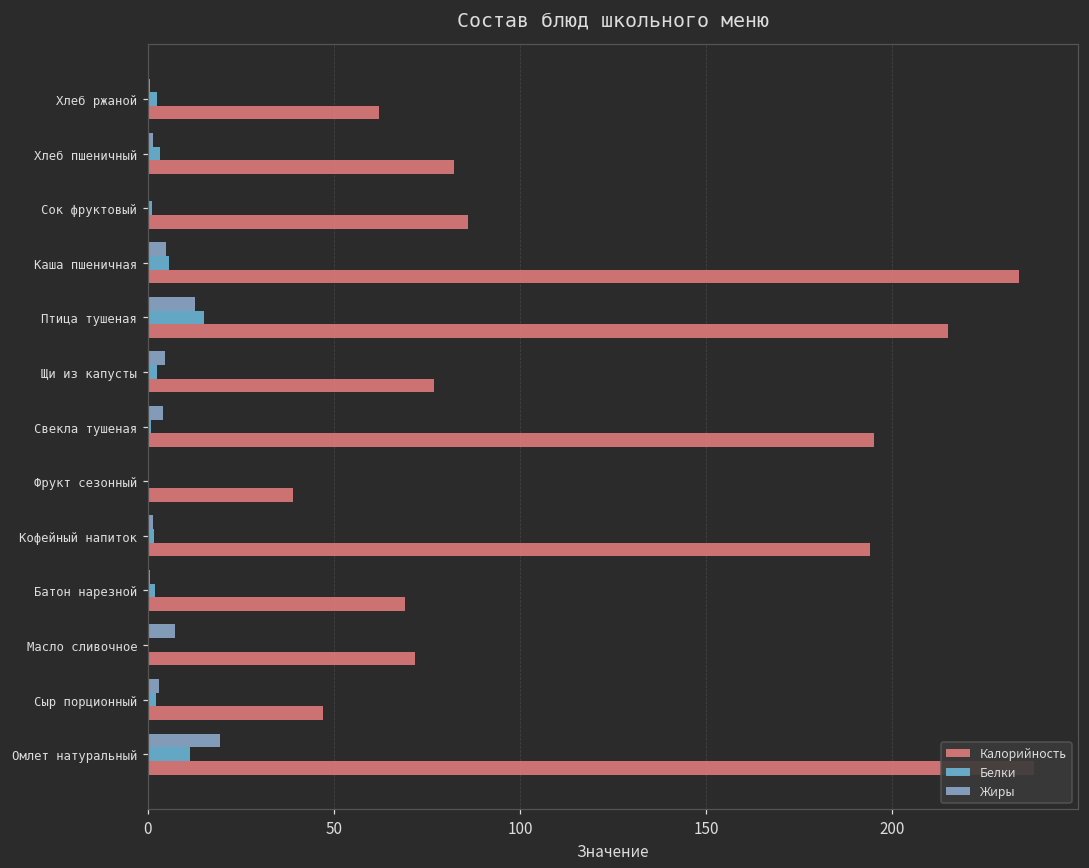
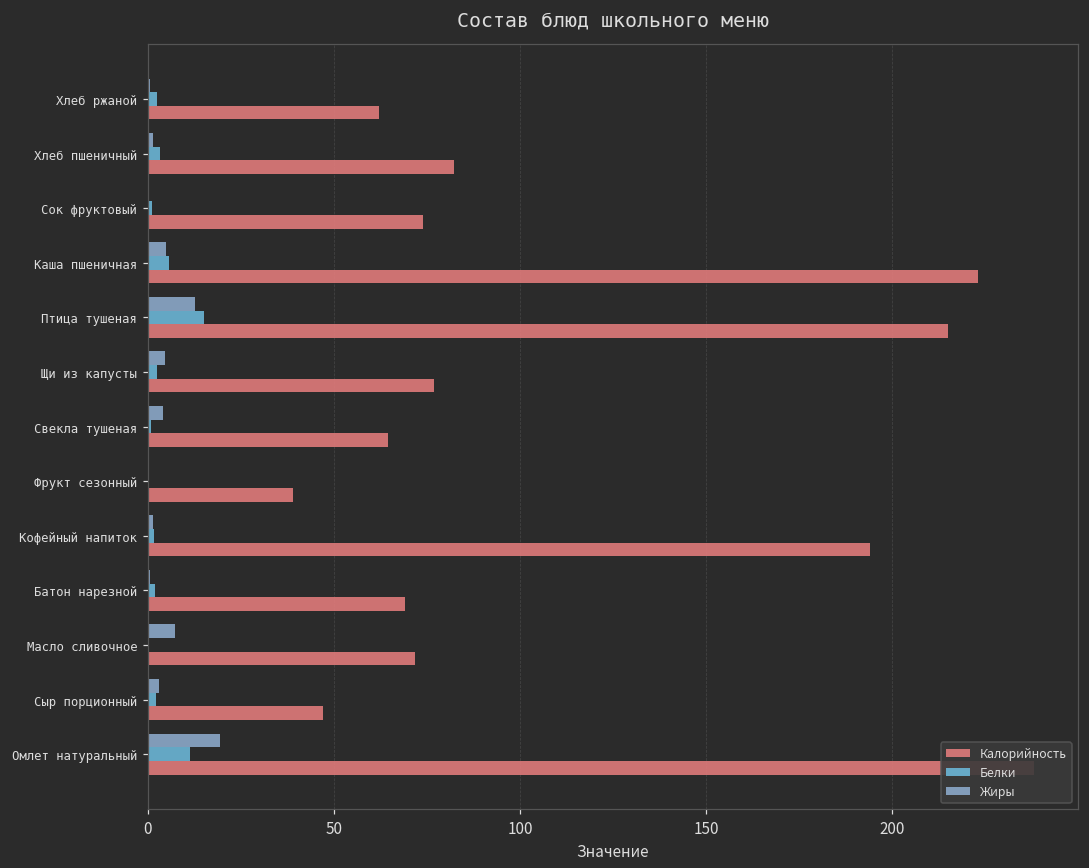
Калорийность, Сок фруктовый: 86 -> 74
Калорийность, Каша пшеничная: 234 -> 223
Калорийность, Свекла тушеная: 195 -> 65
